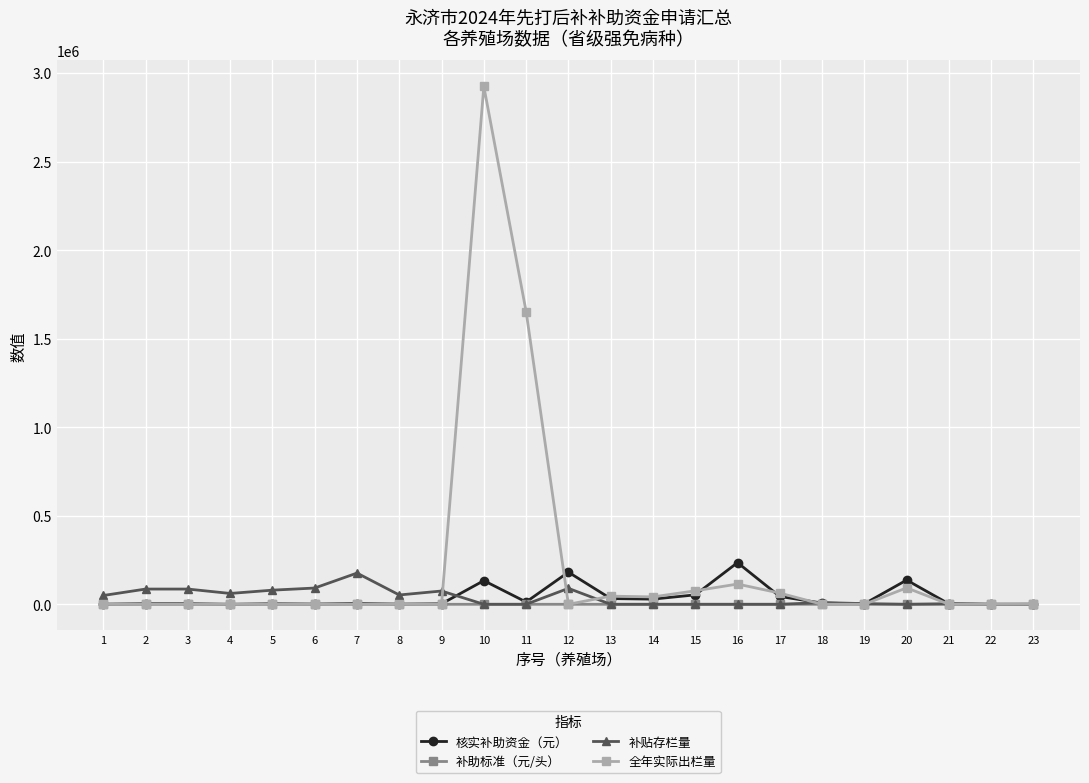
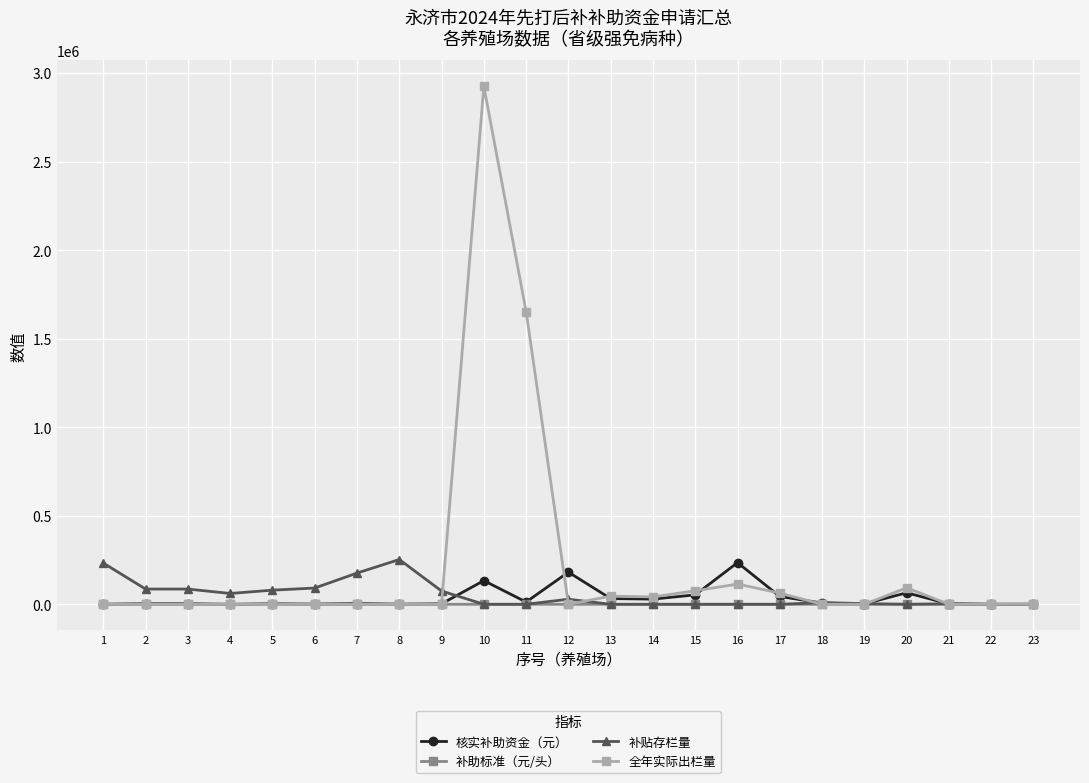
补贴存栏量, 1: 50000 -> 230000
补贴存栏量, 8: 50000 -> 250000
补贴存栏量, 12: 90000 -> 30000
核实补助资金（元）, 20: 140000 -> 60000
